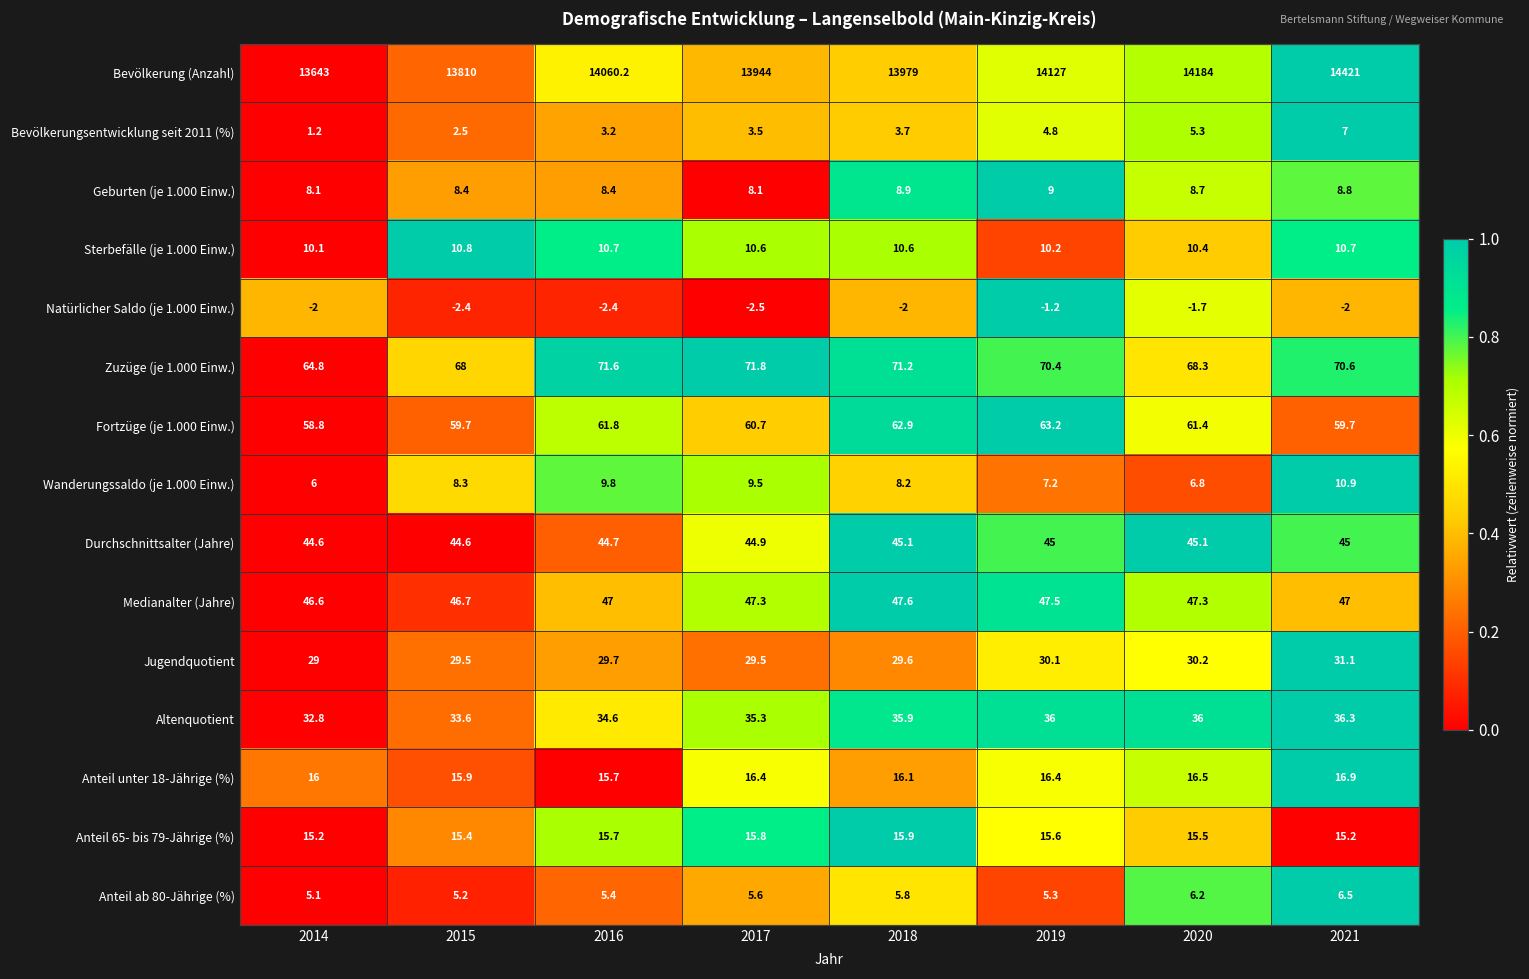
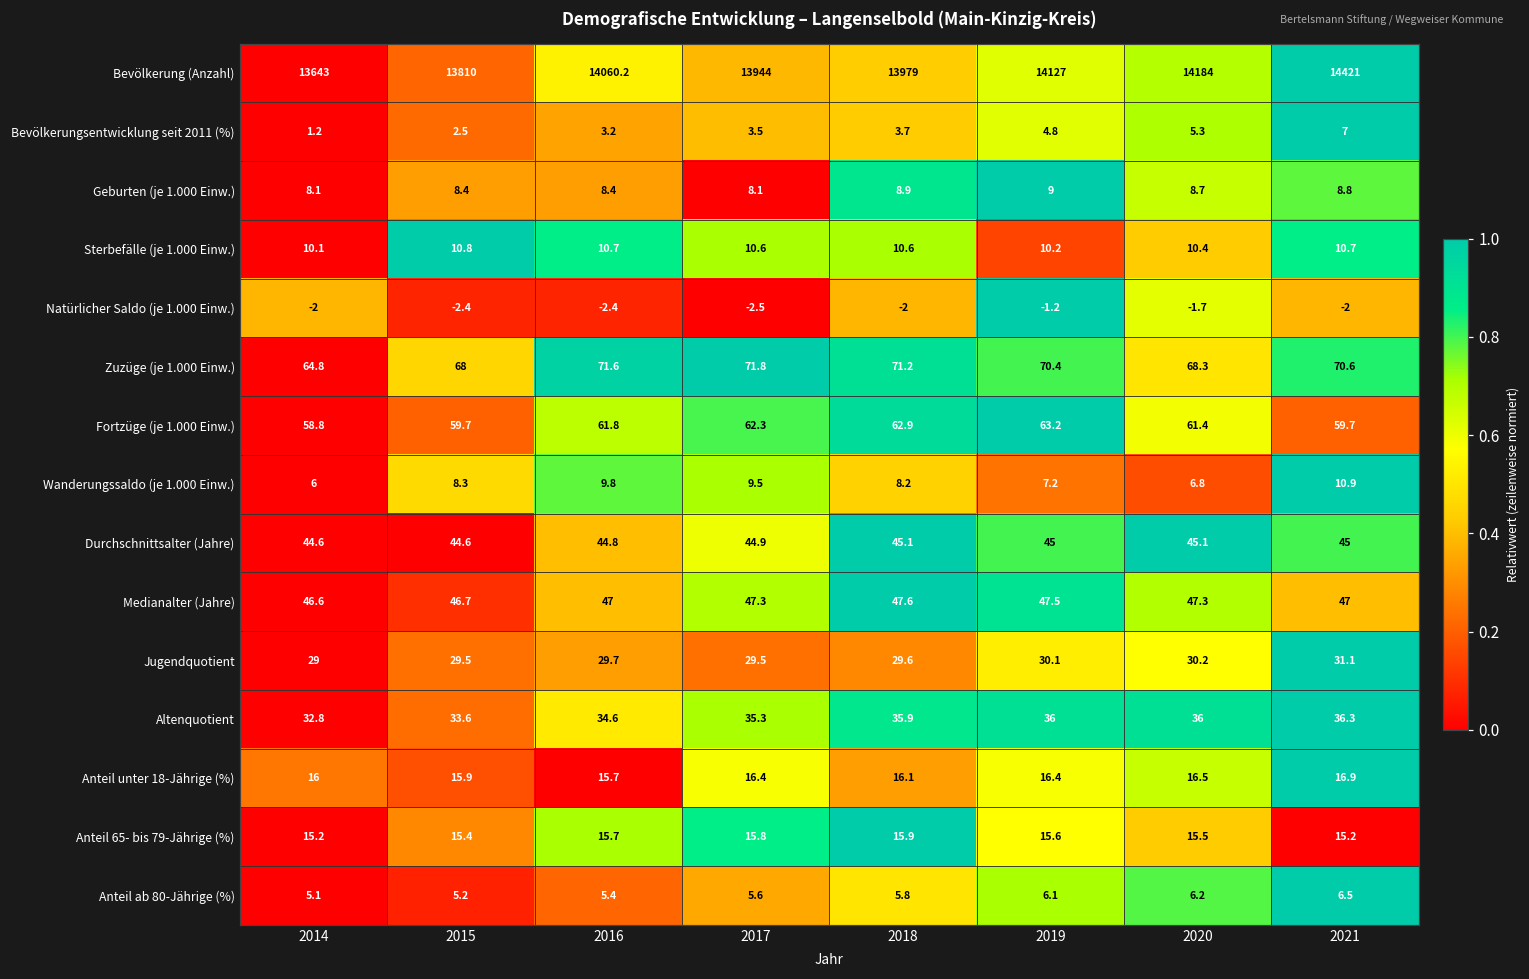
Fortzüge (je 1.000 Einw.), 2017: 60.7 -> 62.3
Durchschnittsalter (Jahre), 2016: 44.7 -> 44.8
Anteil ab 80-Jährige (%), 2019: 5.3 -> 6.1
